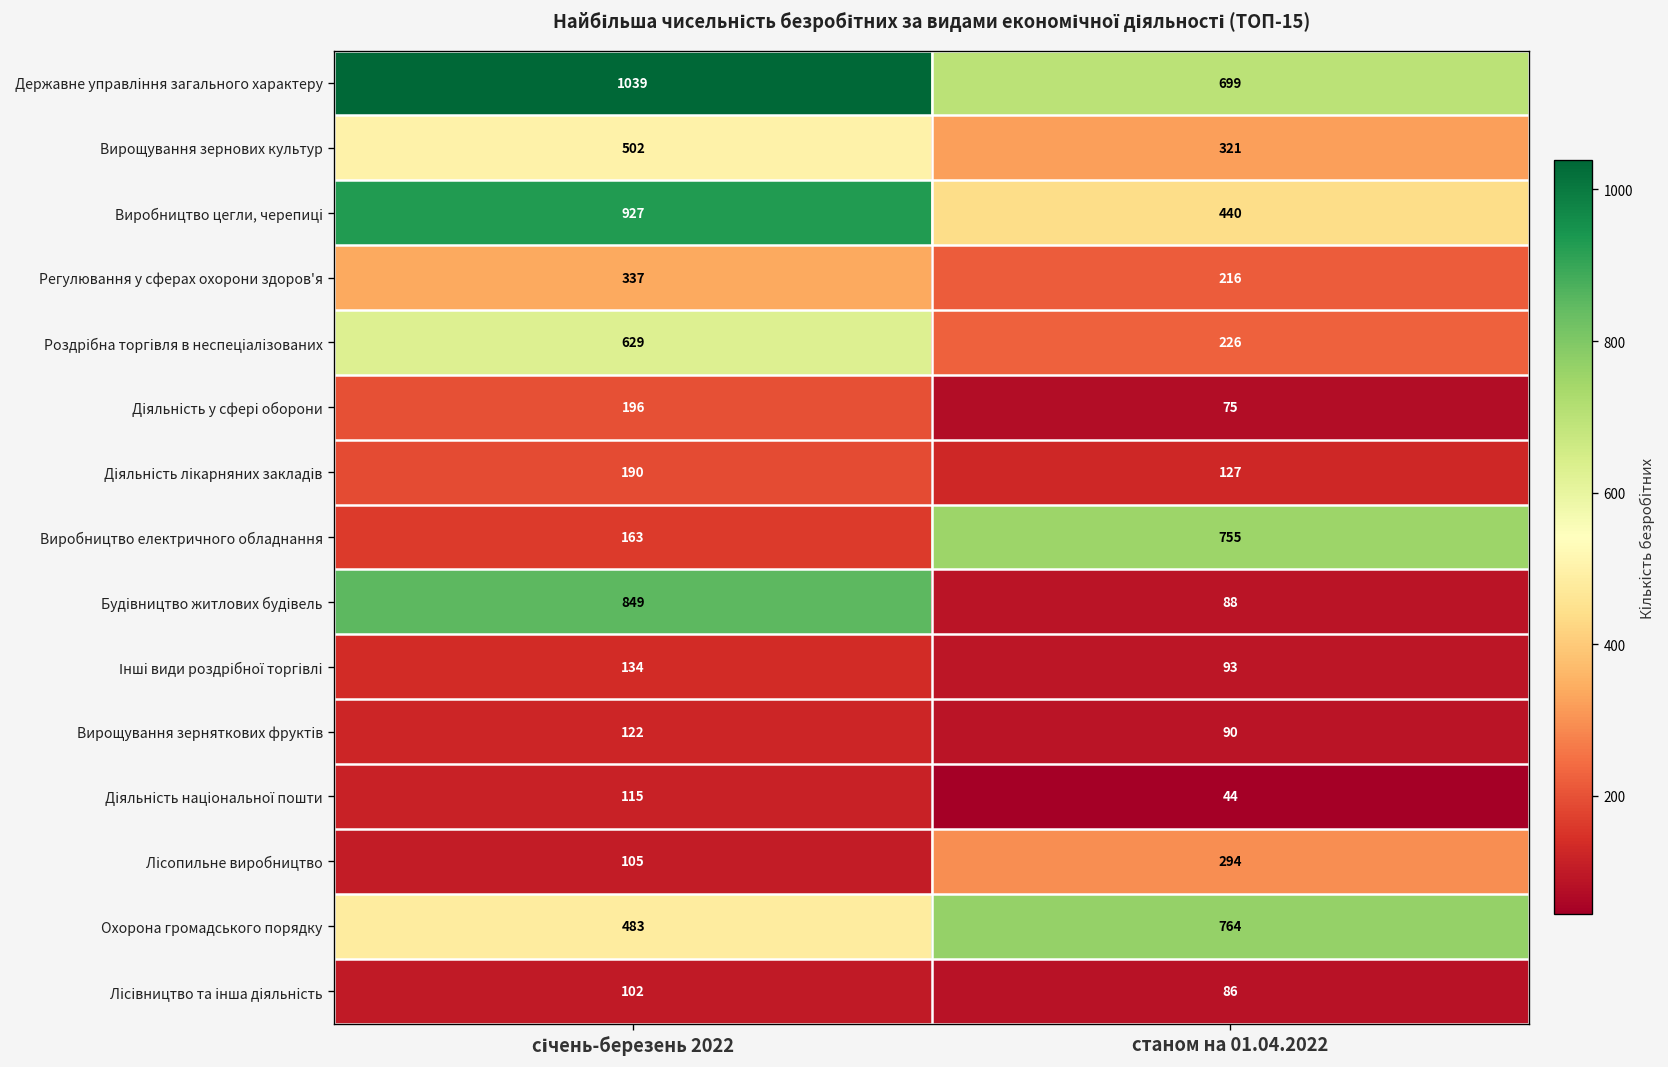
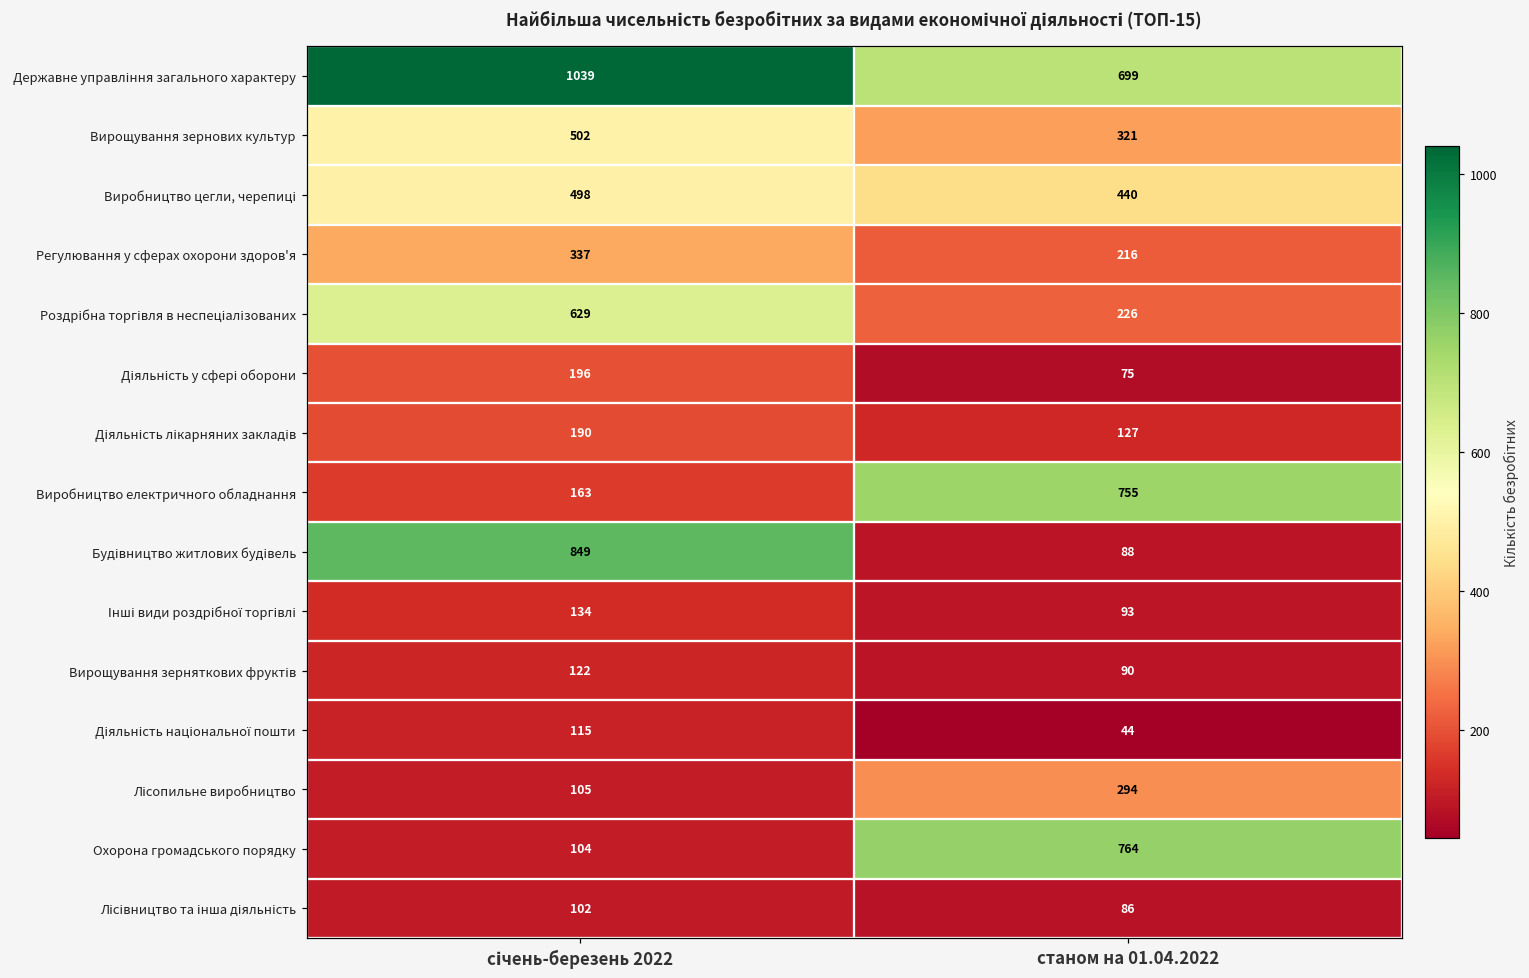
Виробництво цегли, черепиці, січень-березень 2022: 927 -> 498
Охорона громадського порядку, січень-березень 2022: 483 -> 104
